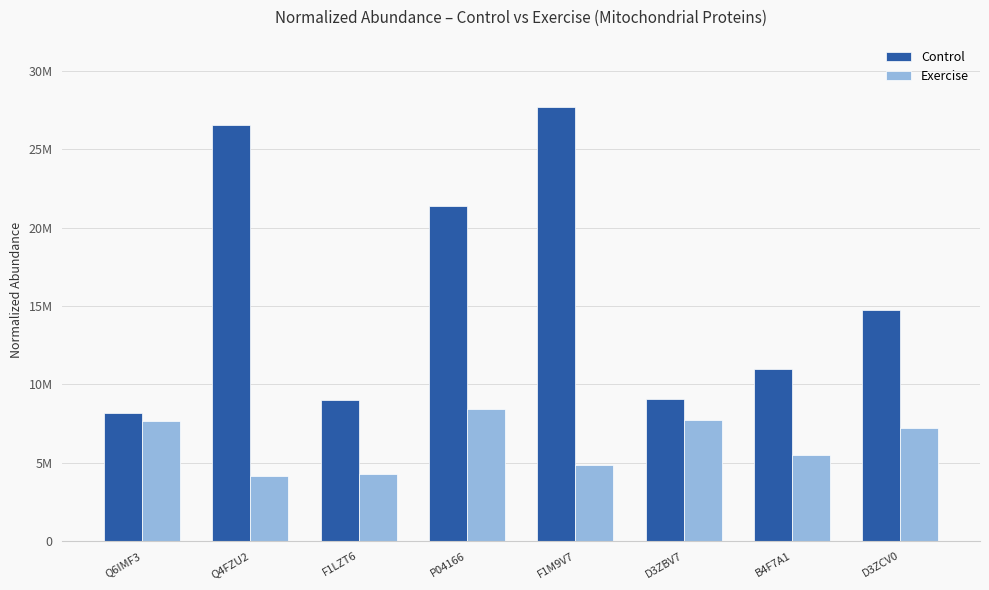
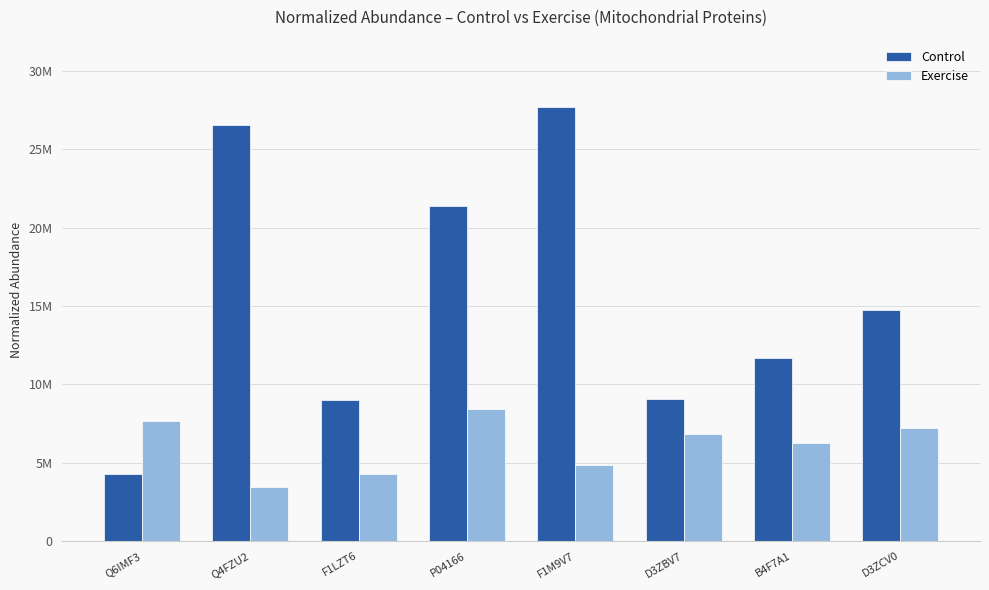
Control, Q6IMF3: 8200000 -> 4300000
Exercise, Q4FZU2: 4100000 -> 3400000
Exercise, D3ZBV7: 7700000 -> 6800000
Control, B4F7A1: 11000000 -> 11700000
Exercise, B4F7A1: 5500000 -> 6300000
